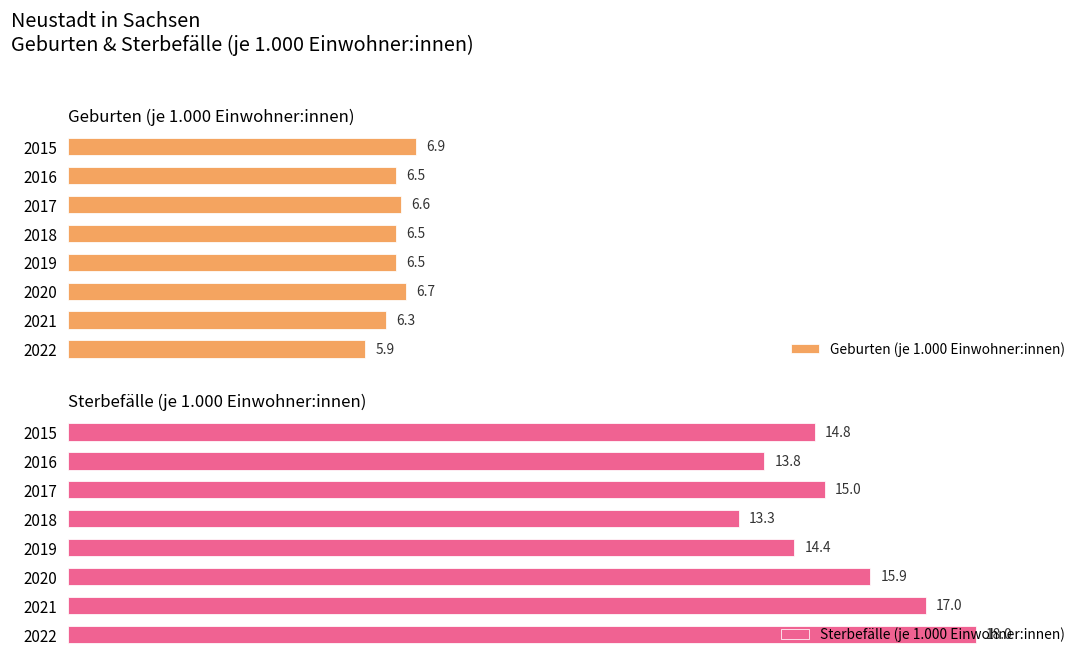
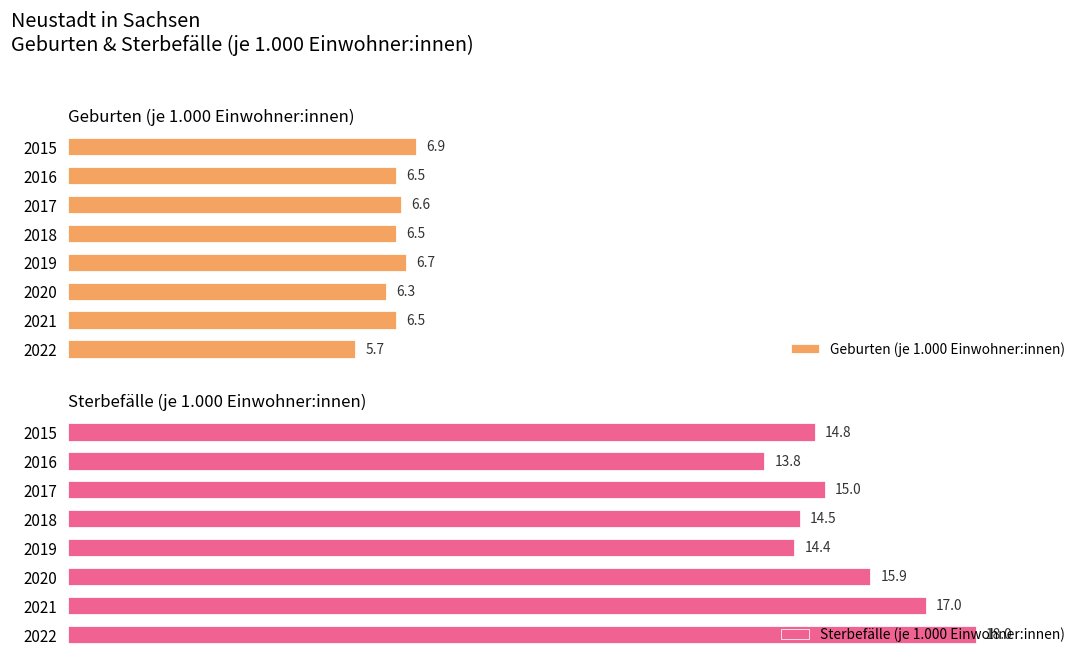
Geburten (je 1.000 Einwohner:innen), 2019: 6.5 -> 6.7
Geburten (je 1.000 Einwohner:innen), 2020: 6.7 -> 6.3
Geburten (je 1.000 Einwohner:innen), 2021: 6.3 -> 6.5
Geburten (je 1.000 Einwohner:innen), 2022: 5.9 -> 5.7
Sterbefälle (je 1.000 Einwohner:innen), 2018: 13.3 -> 14.5
